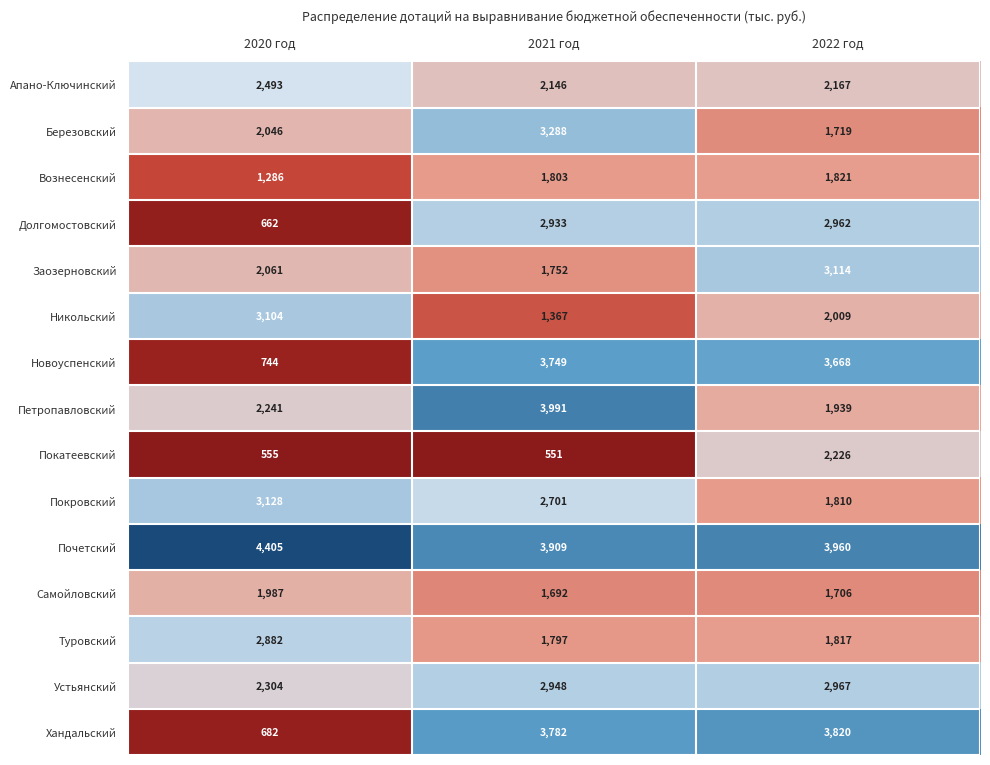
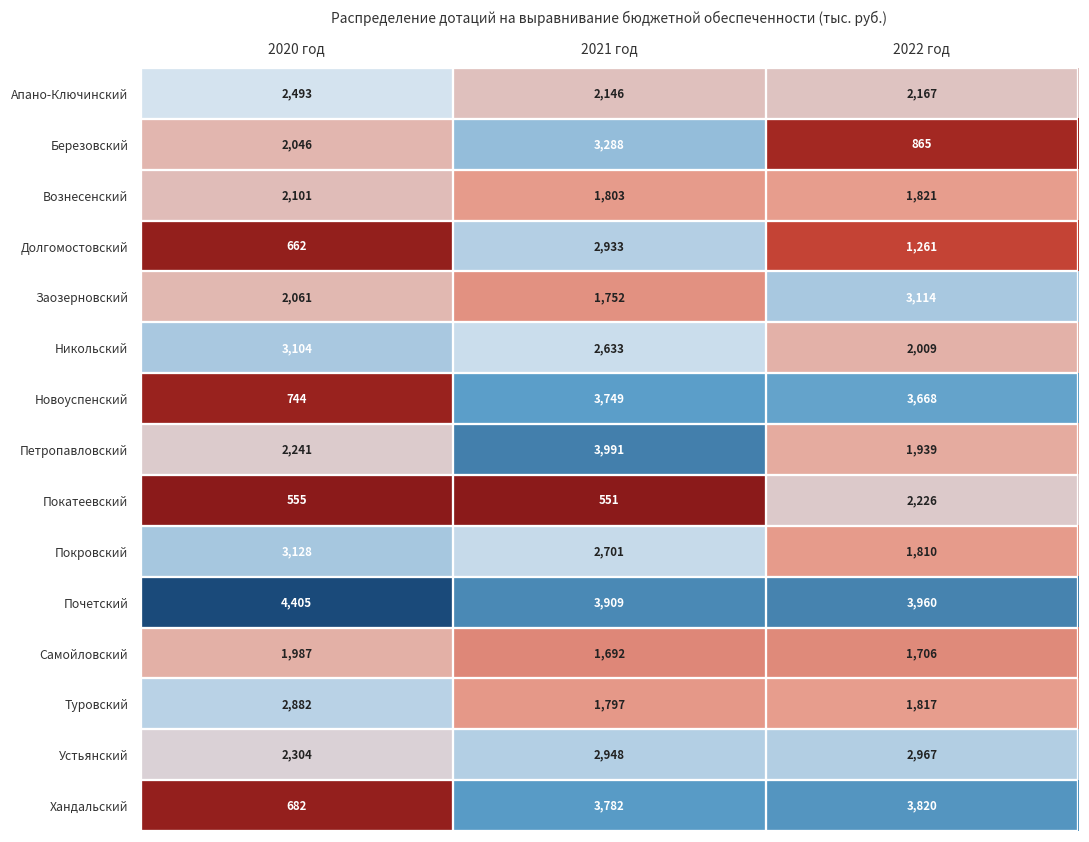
Березовский, 2022 год: 1,719 -> 865
Вознесенский, 2020 год: 1,286 -> 2,101
Долгомостовский, 2022 год: 2,962 -> 1,261
Никольский, 2021 год: 1,367 -> 2,633
